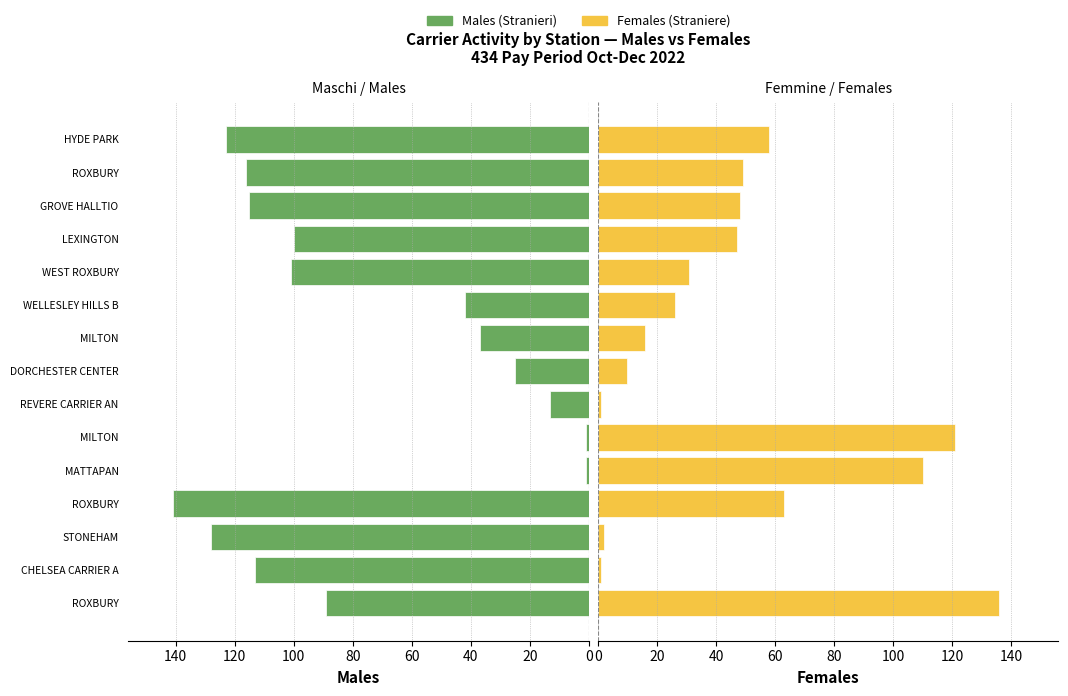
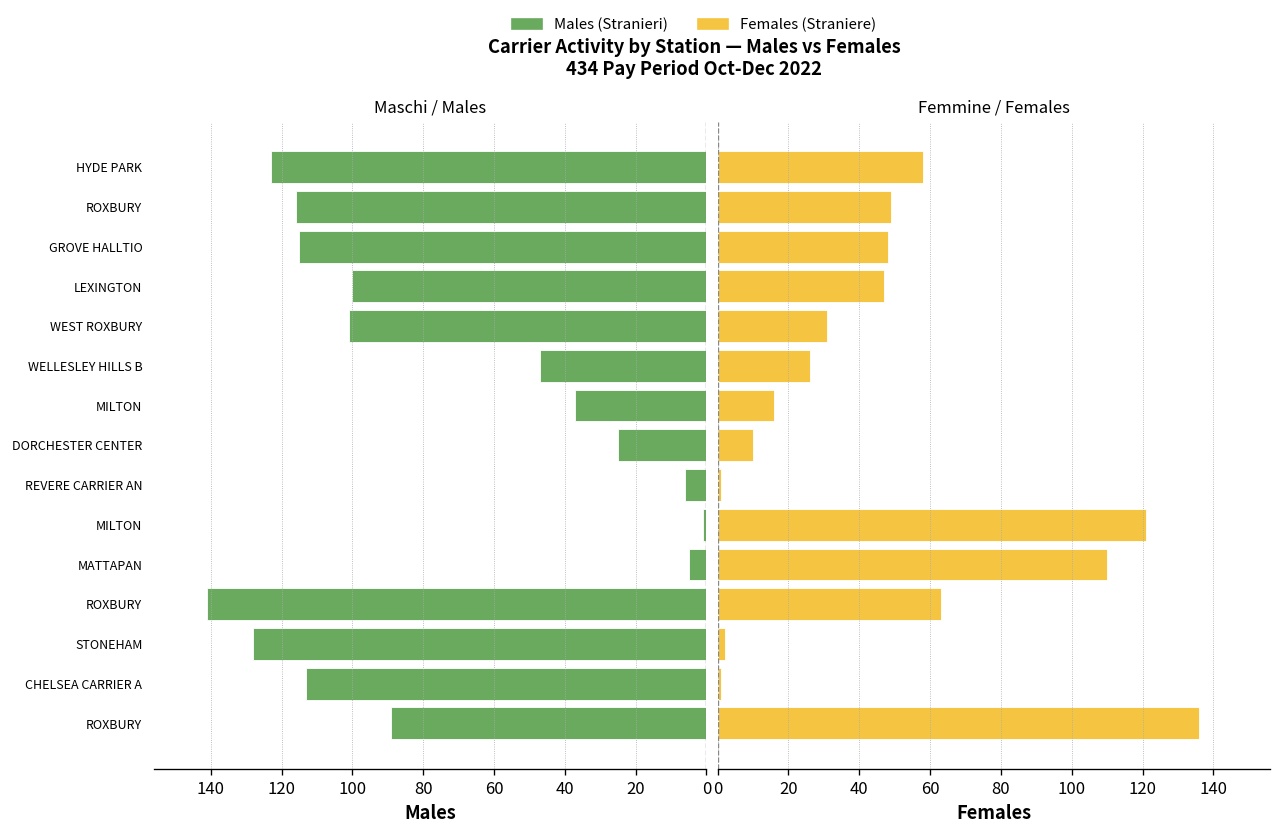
Maschi / Males, WELLESLEY HILLS B: 42 -> 47
Maschi / Males, REVERE CARRIER AN: 13 -> 6
Maschi / Males, MATTAPAN: 1 -> 5
